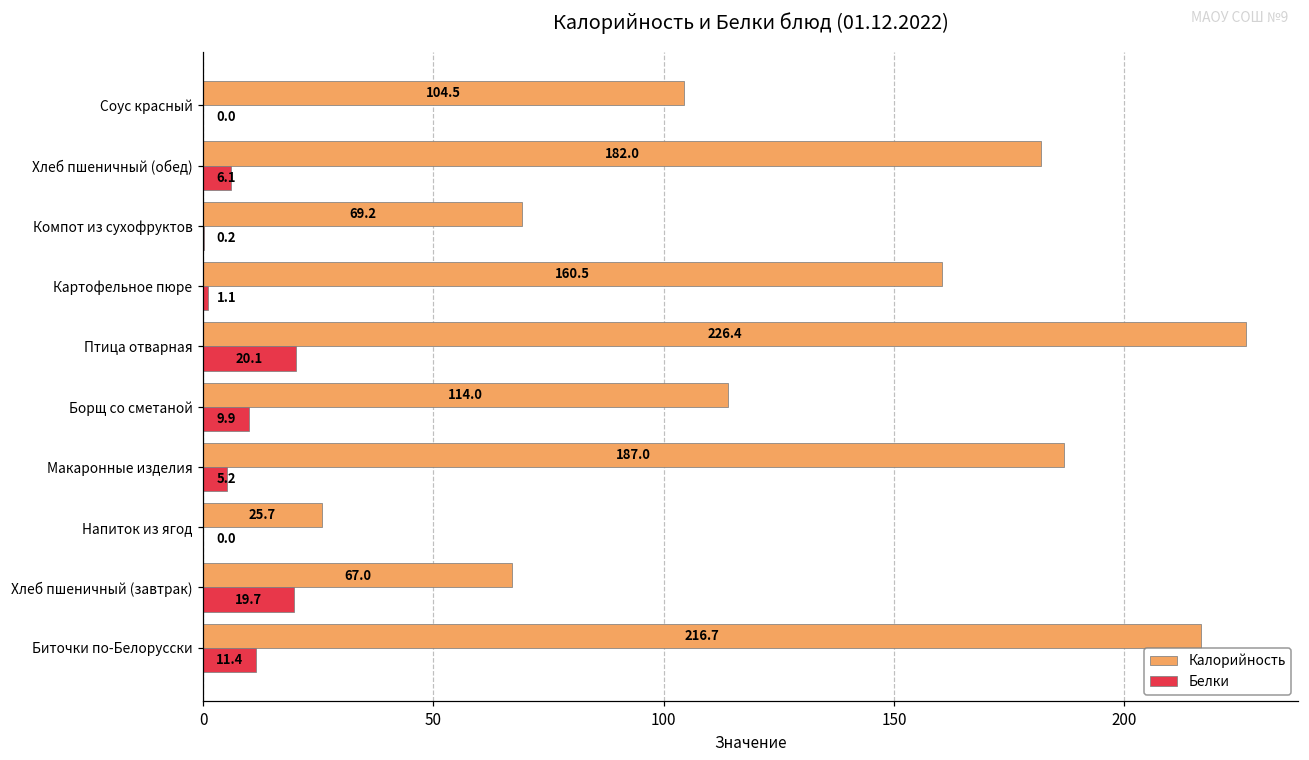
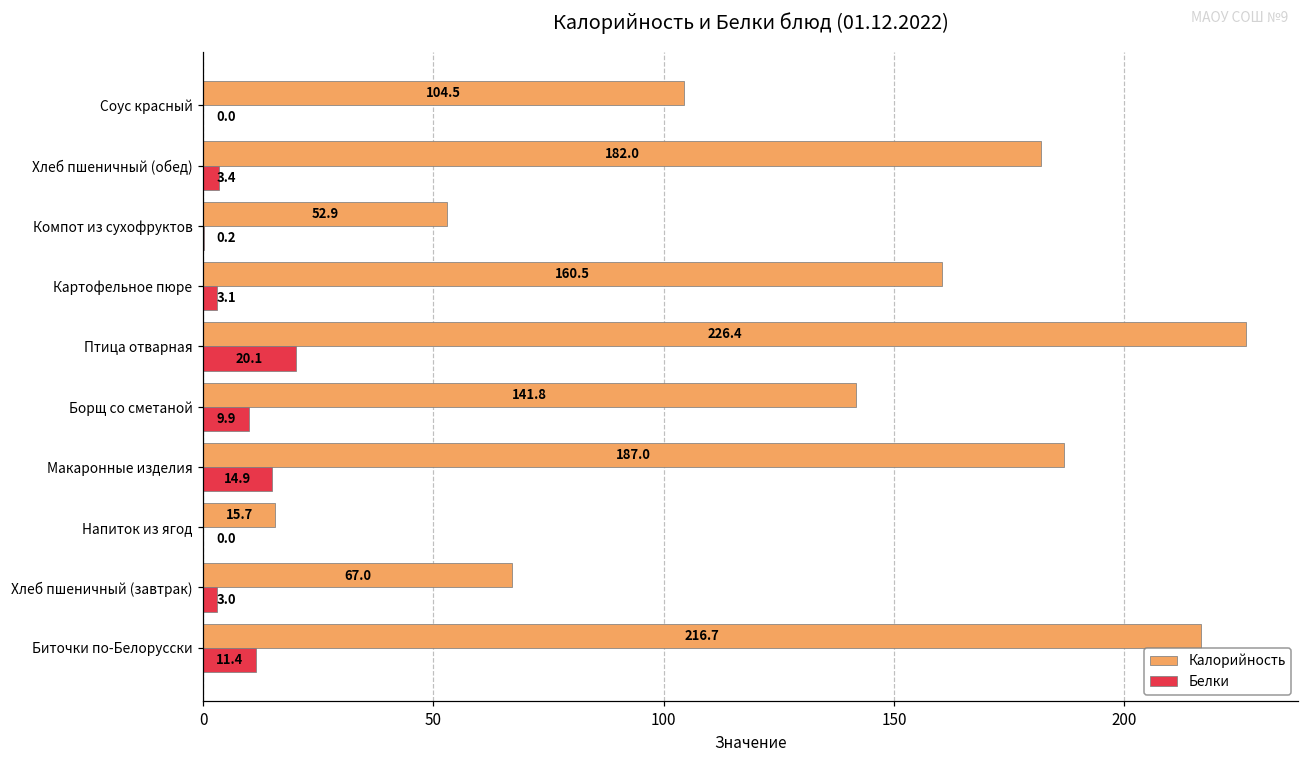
Белки, Хлеб пшеничный (обед): 6.1 -> 3.4
Калорийность, Компот из сухофруктов: 69.2 -> 52.9
Белки, Картофельное пюре: 1.1 -> 3.1
Калорийность, Борщ со сметаной: 114.0 -> 141.8
Белки, Макаронные изделия: 5.2 -> 14.9
Калорийность, Напиток из ягод: 25.7 -> 15.7
Белки, Хлеб пшеничный (завтрак): 19.7 -> 3.0
